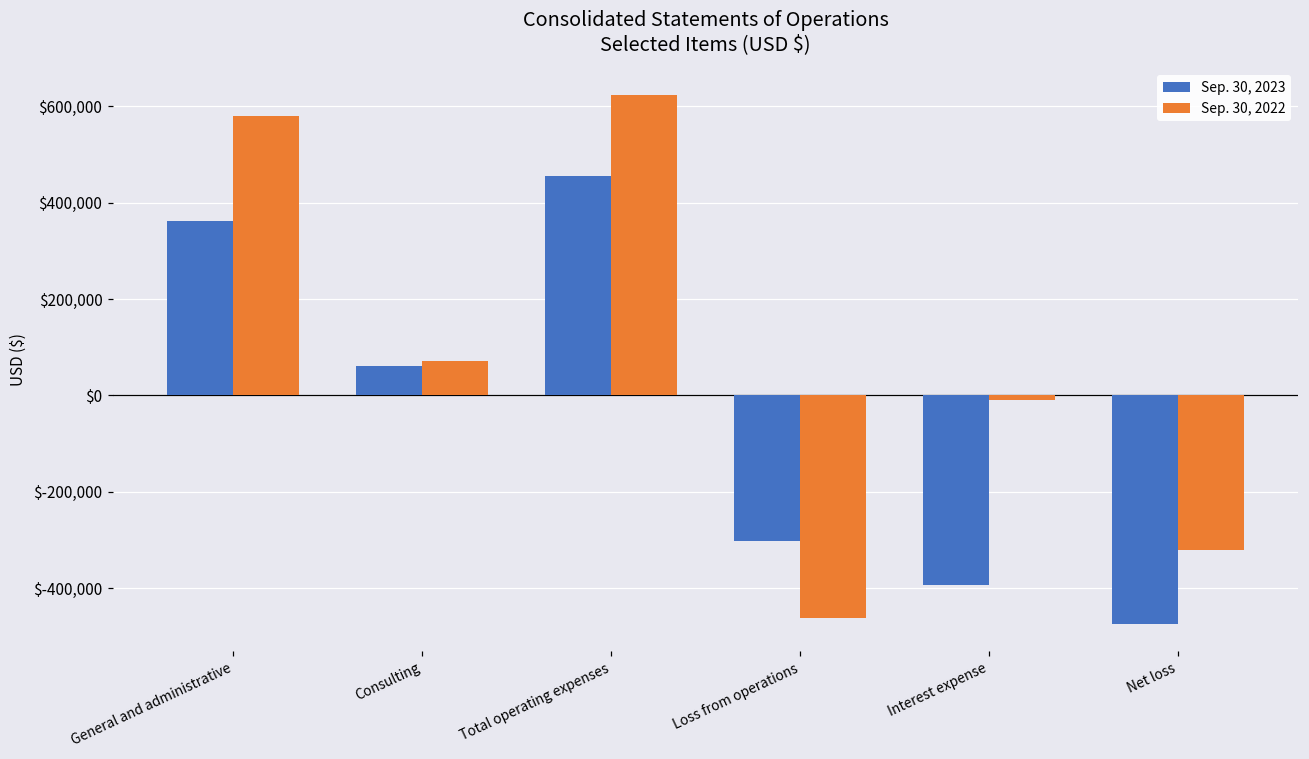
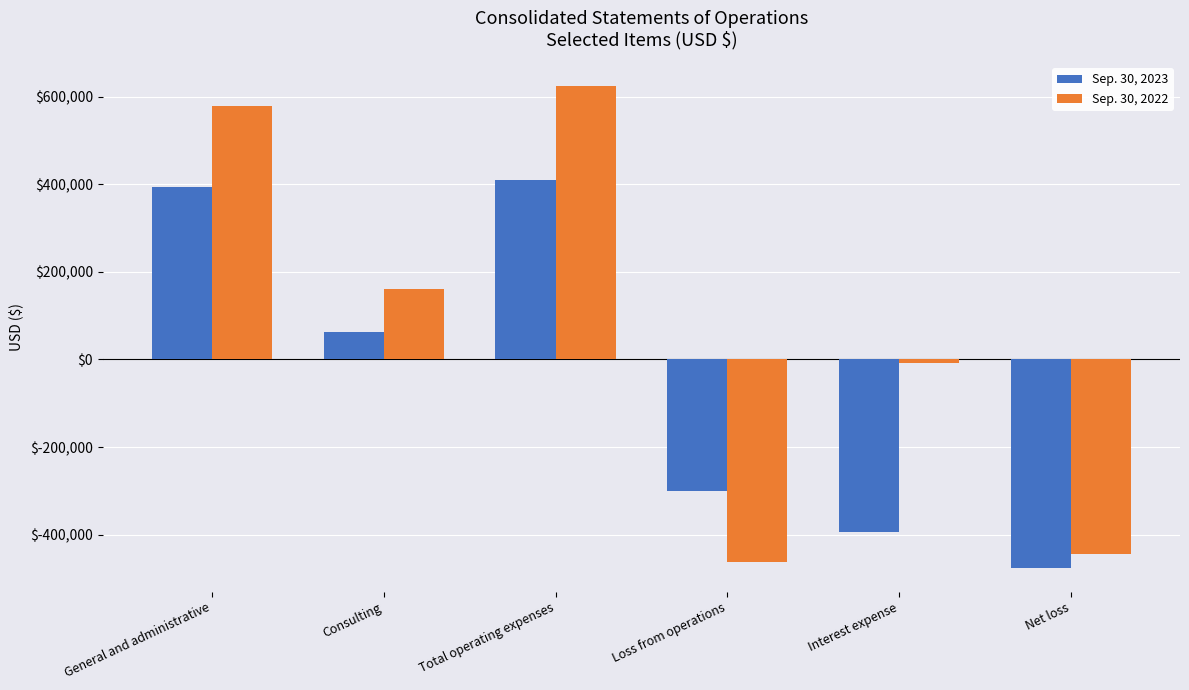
Sep. 30, 2023, General and administrative: $360,000 -> $390,000
Sep. 30, 2022, Consulting: $70,000 -> $160,000
Sep. 30, 2023, Total operating expenses: $460,000 -> $410,000
Sep. 30, 2022, Net loss: $-320,000 -> $-440,000
